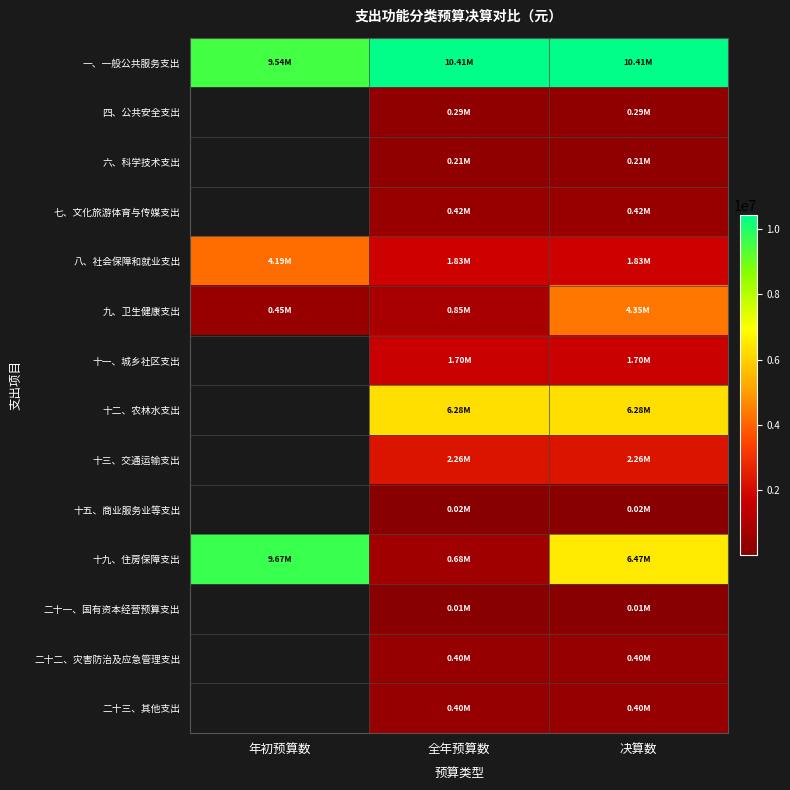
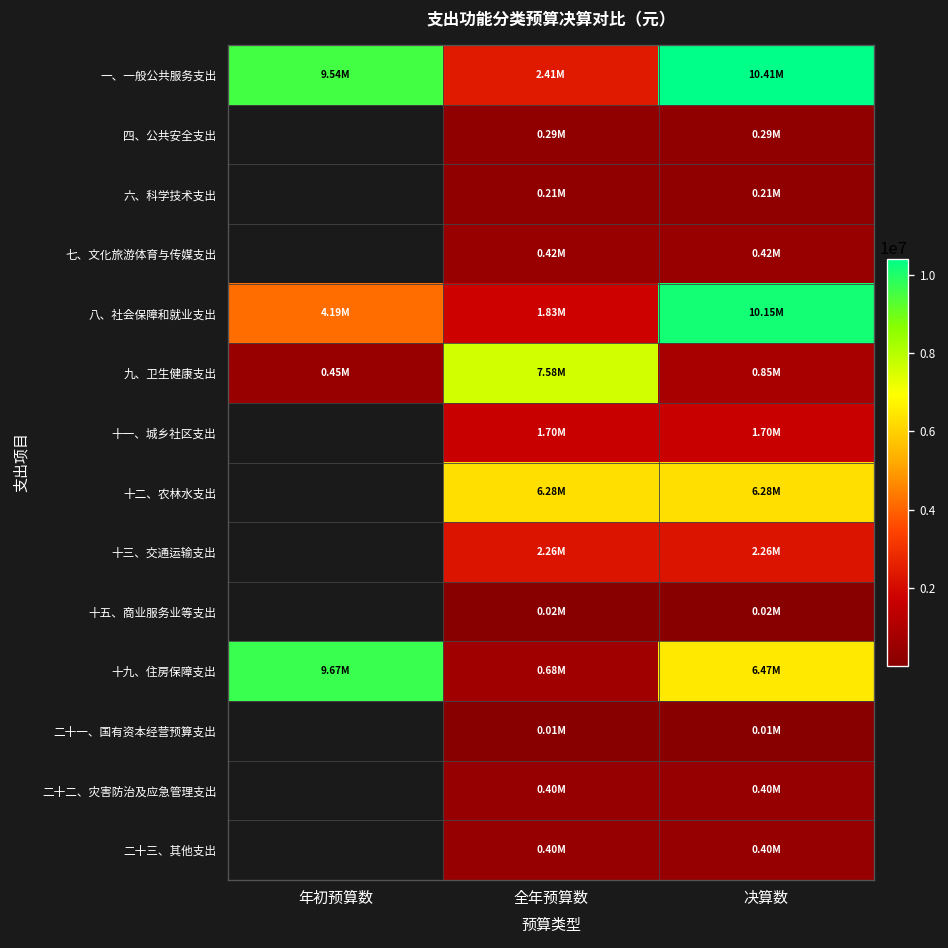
一、一般公共服务支出, 全年预算数: 10.41M -> 2.41M
八、社会保障和就业支出, 决算数: 1.83M -> 10.15M
九、卫生健康支出, 全年预算数: 0.85M -> 7.58M
九、卫生健康支出, 决算数: 4.35M -> 0.85M
